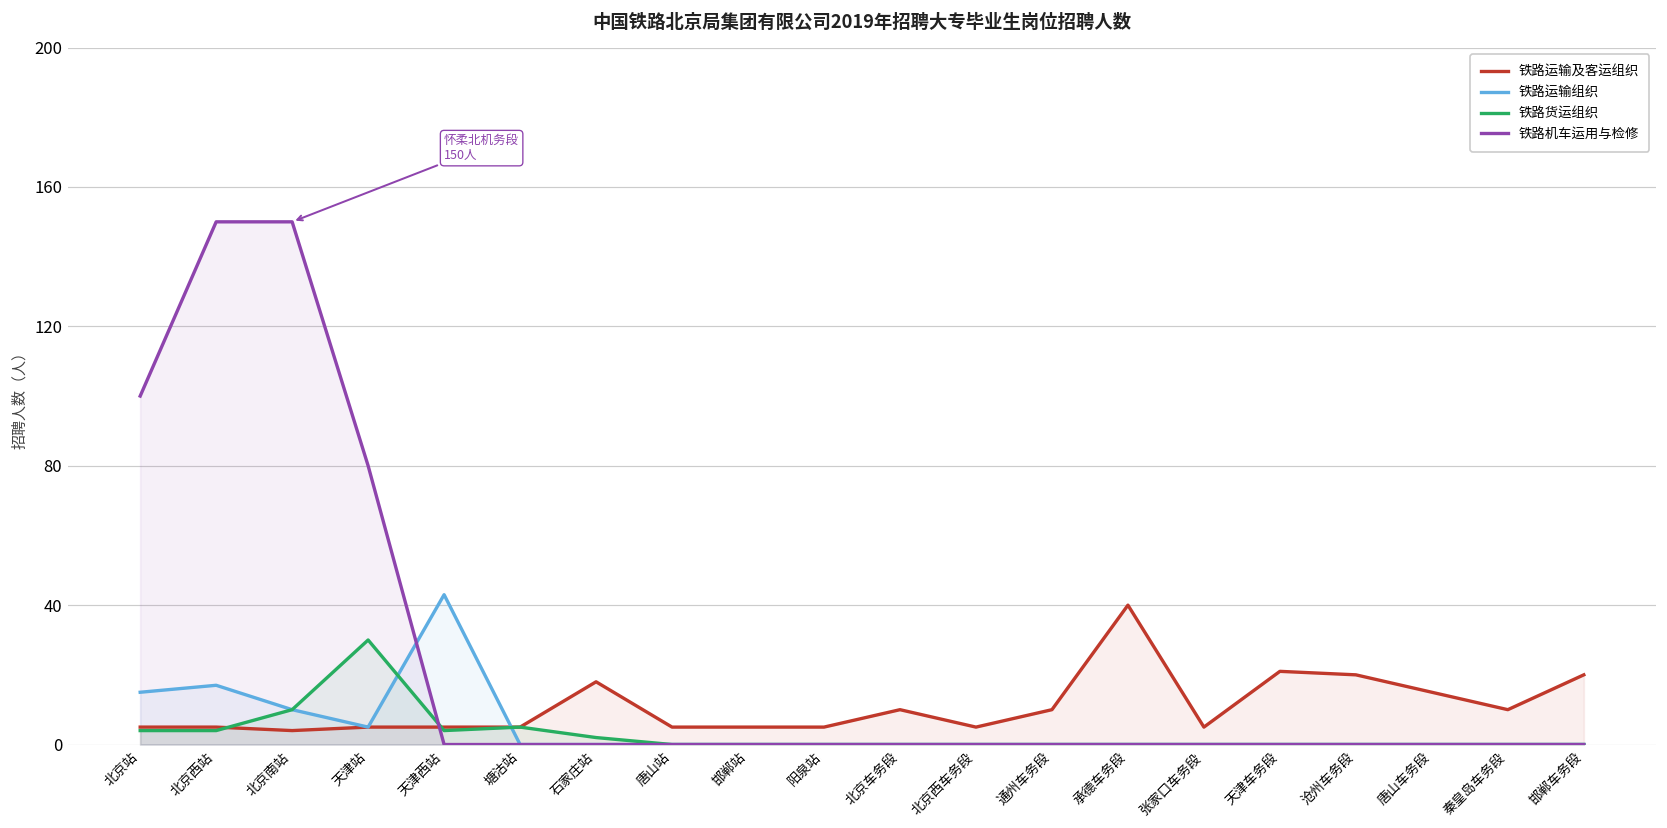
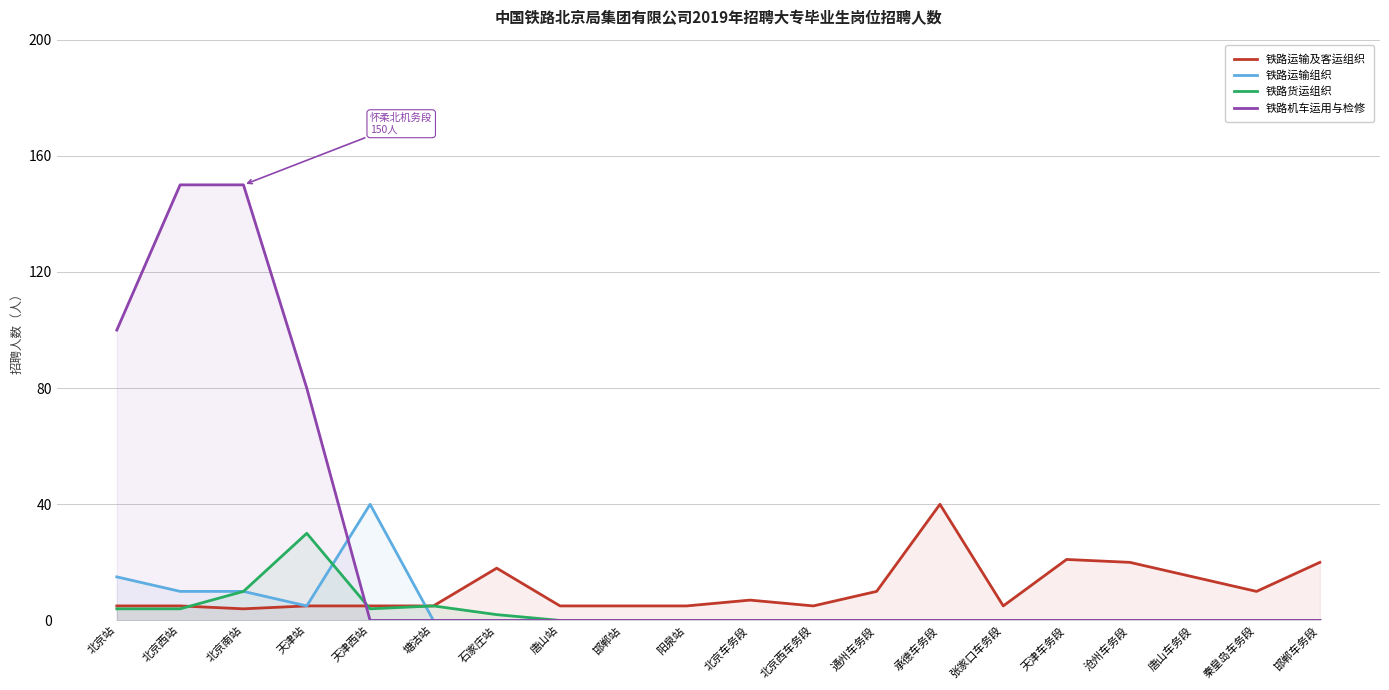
铁路运输组织, 北京西站: 17 -> 10
铁路运输组织, 天津西站: 43 -> 40
铁路运输及客运组织, 北京车务段: 10 -> 7
